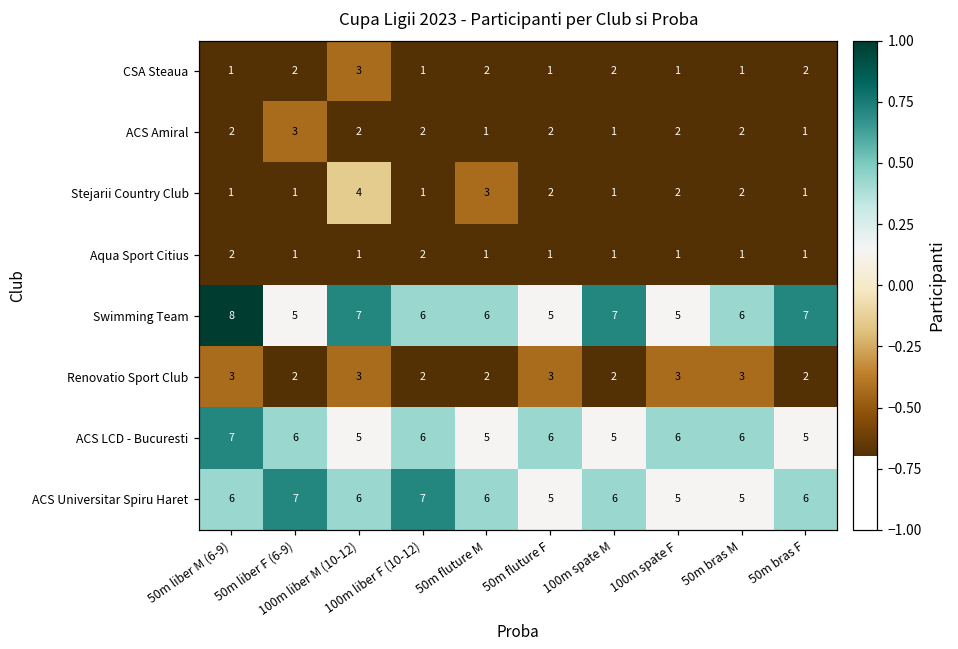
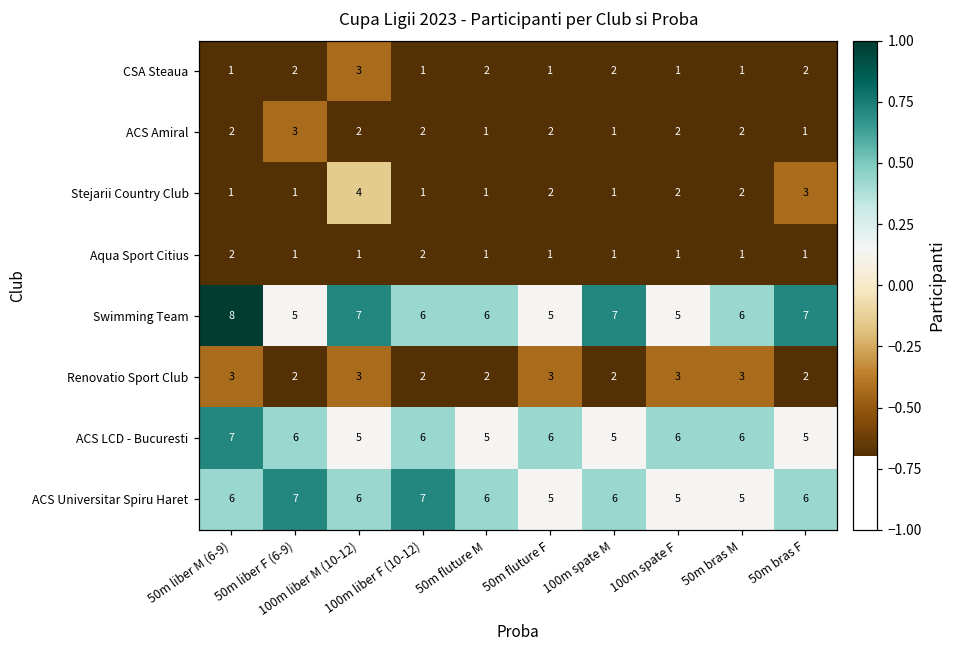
Stejarii Country Club, 50m fluture M: 3 -> 1
Stejarii Country Club, 50m bras F: 1 -> 3
